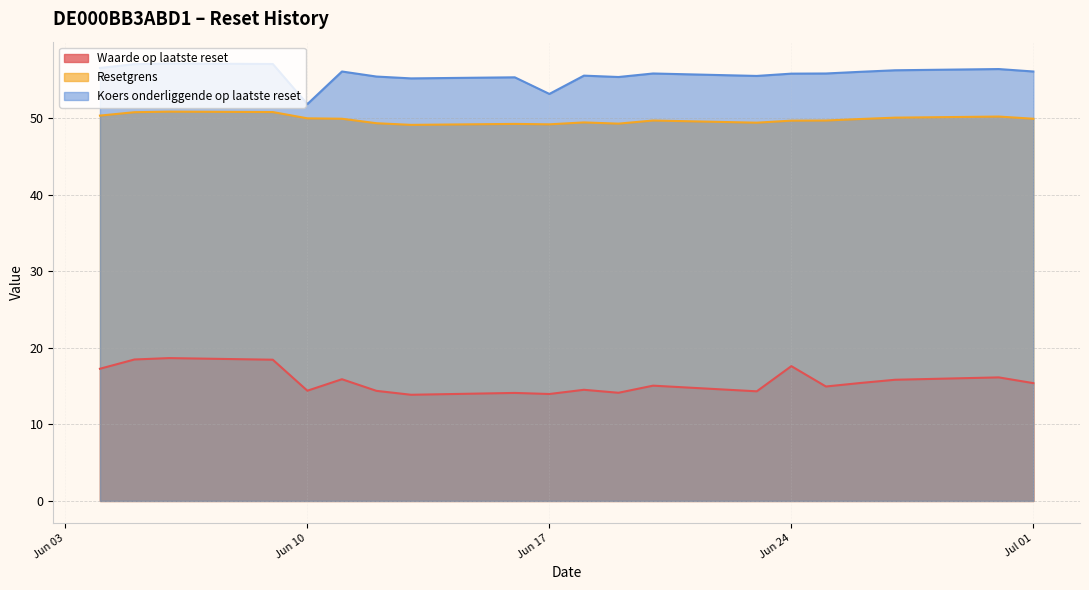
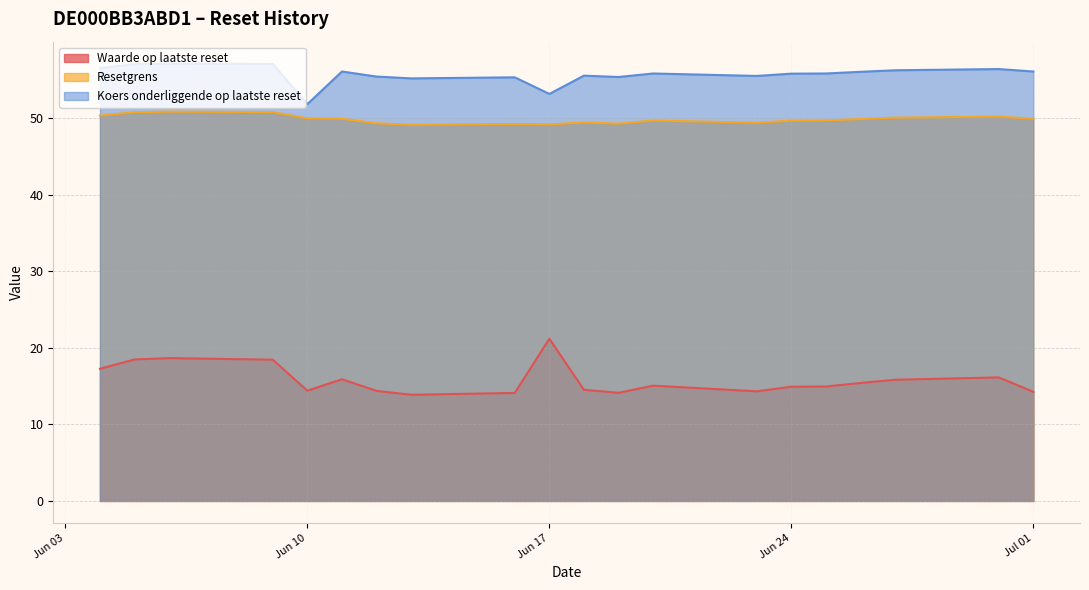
Waarde op laatste reset, Jun 17: 14 -> 21
Waarde op laatste reset, Jun 24: 18 -> 15
Waarde op laatste reset, Jul 01: 15 -> 14
